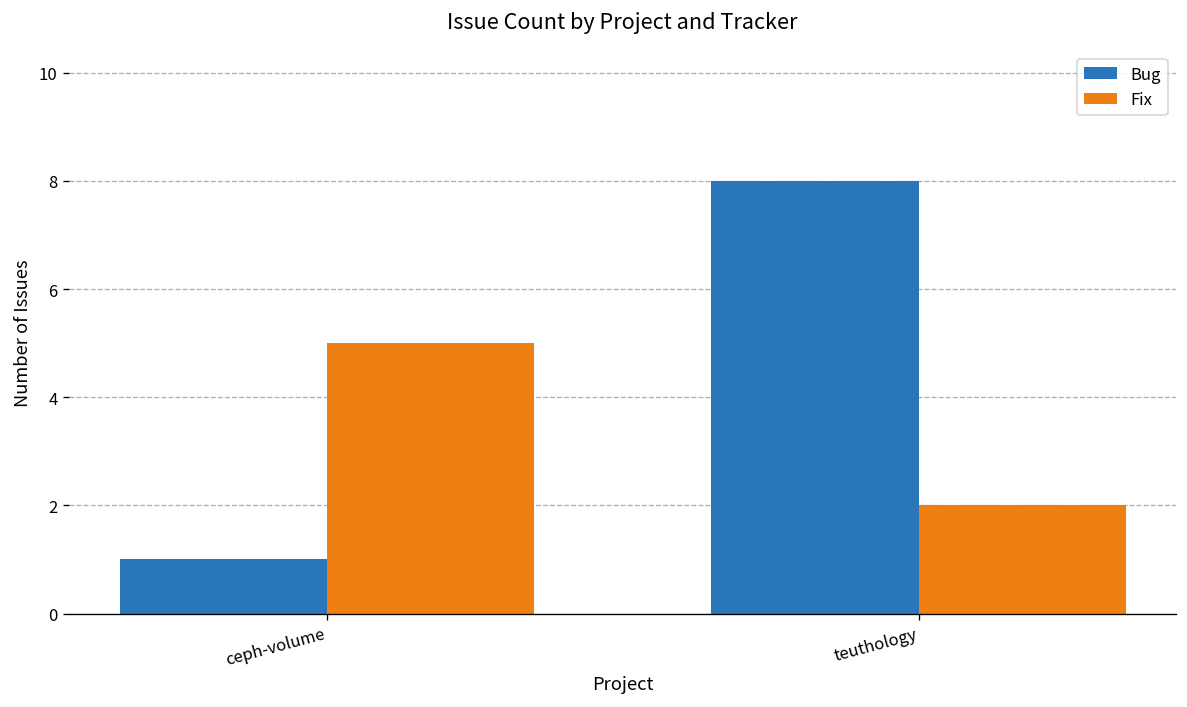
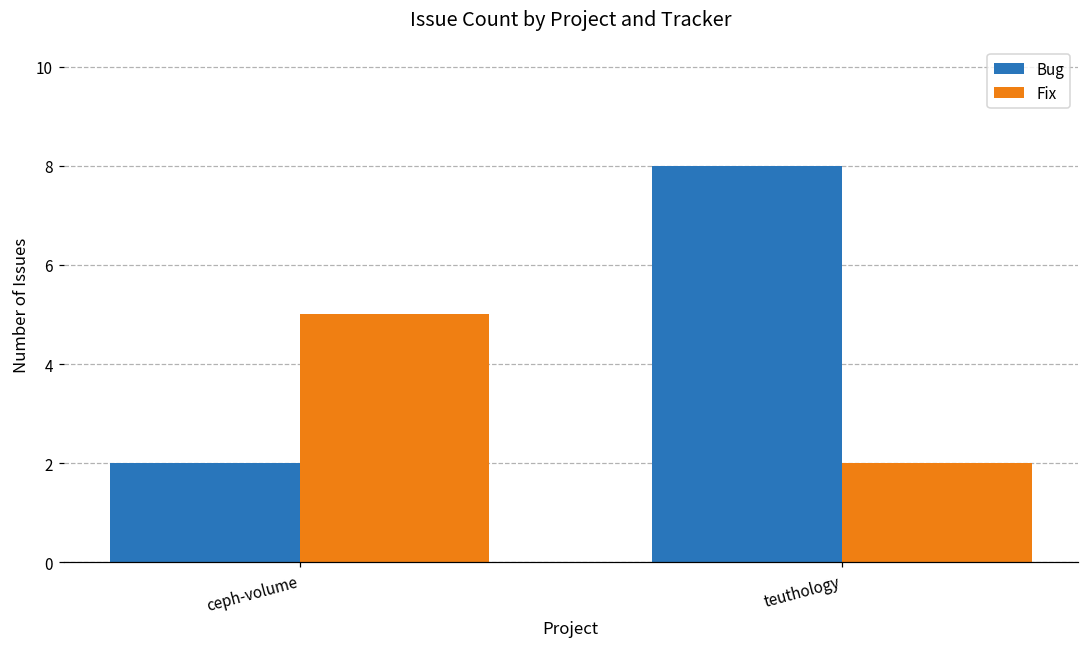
Bug, ceph-volume: 1 -> 2
